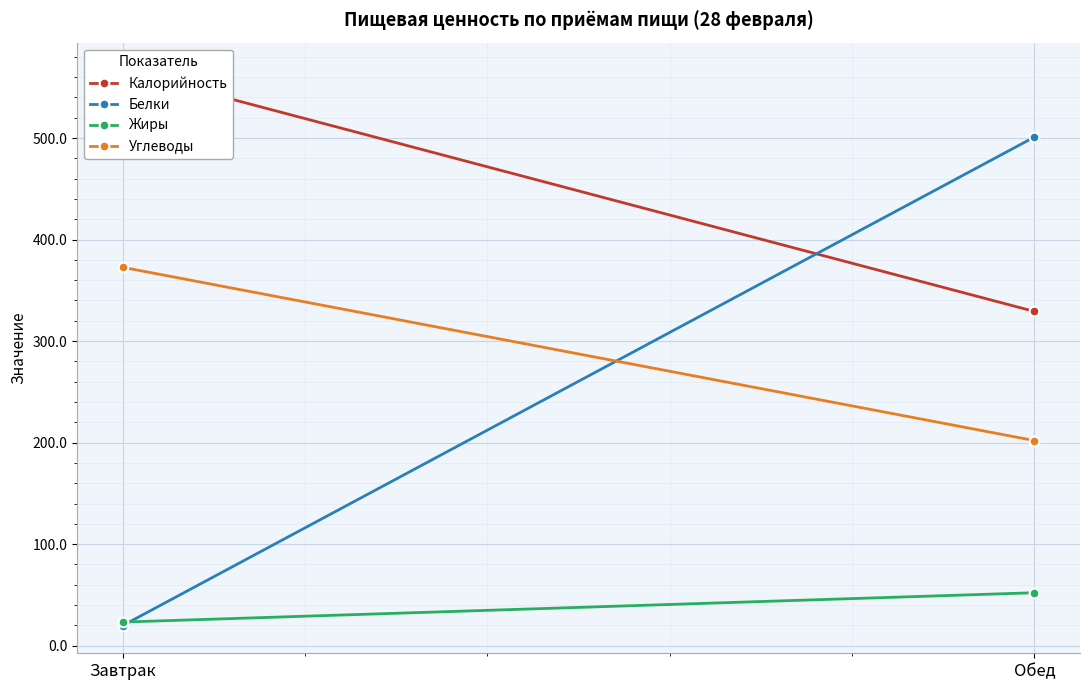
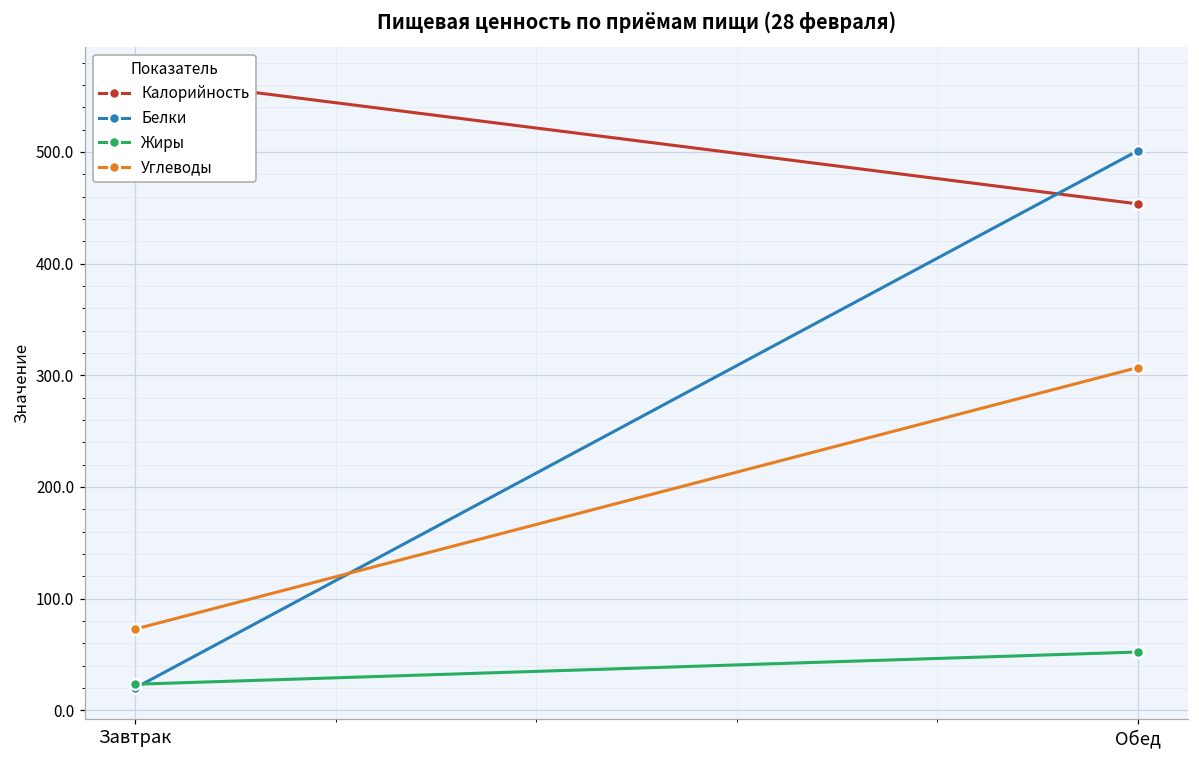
Углеводы, Завтрак: 373 -> 73
Калорийность, Обед: 329 -> 453
Углеводы, Обед: 202 -> 307
